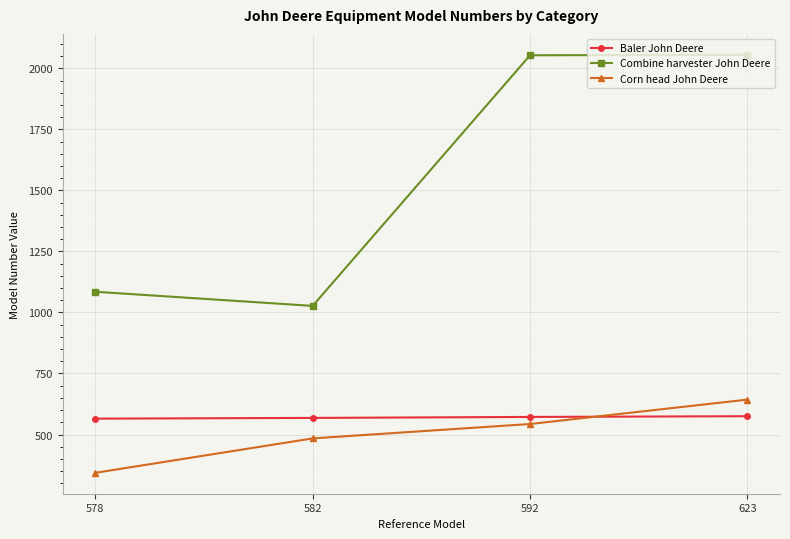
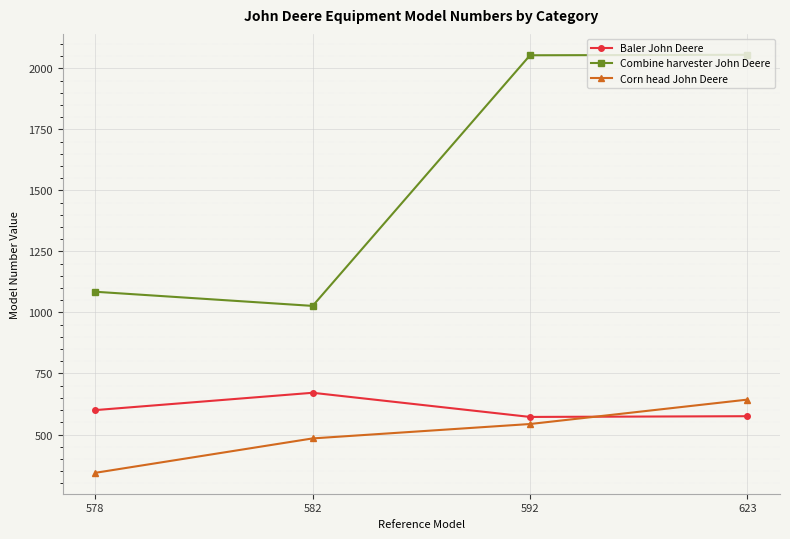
Baler John Deere, 578: 570 -> 600
Baler John Deere, 582: 570 -> 670
